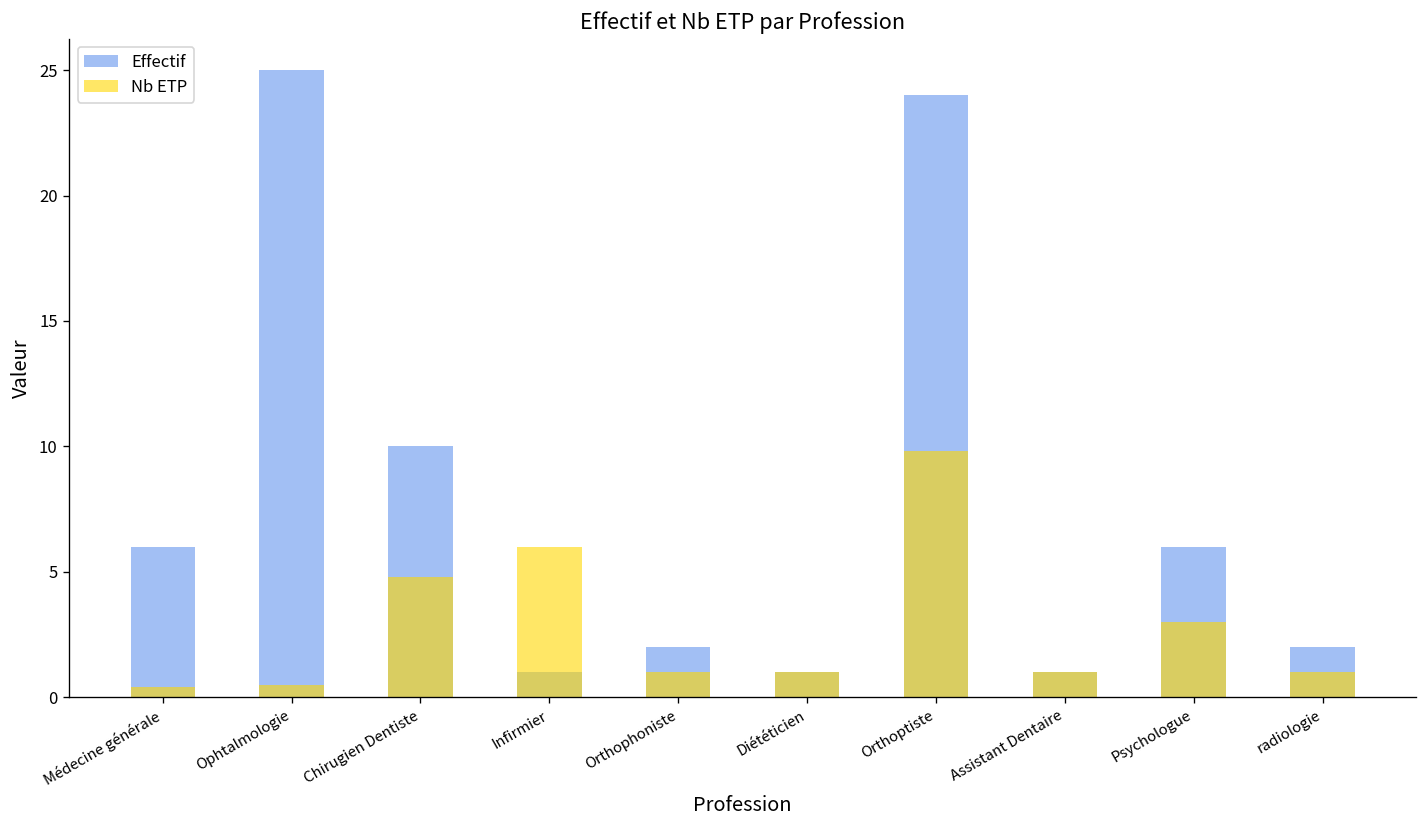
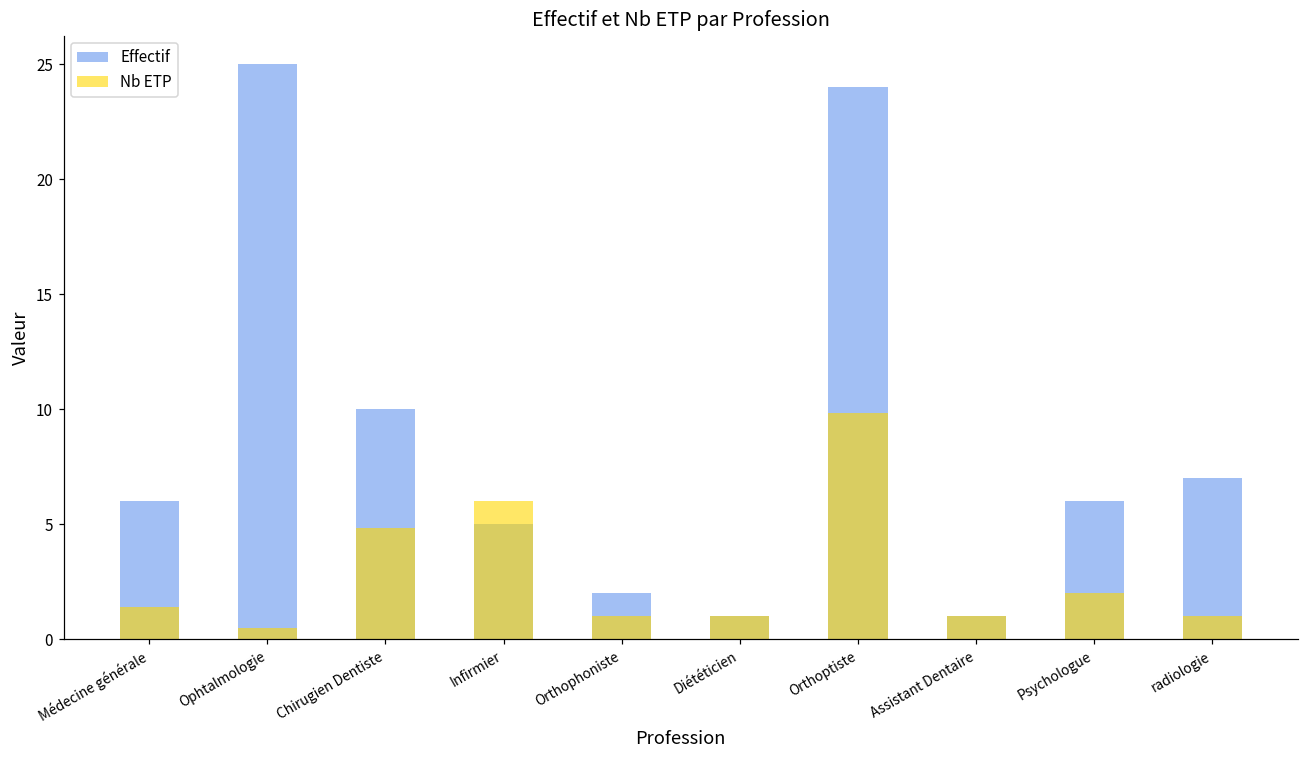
Nb ETP, Médecine générale: 0.4 -> 1.4
Effectif, Infirmier: 1 -> 5
Nb ETP, Psychologue: 3 -> 2
Effectif, radiologie: 2 -> 7
